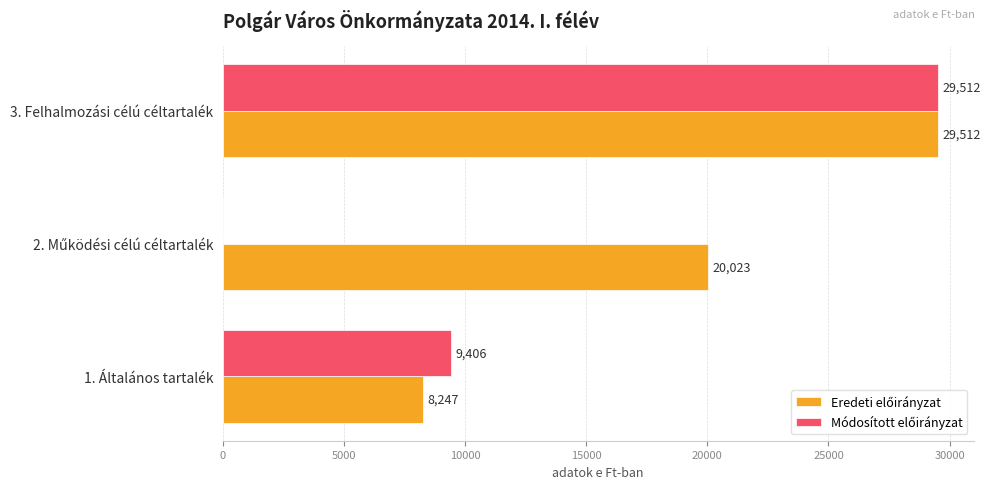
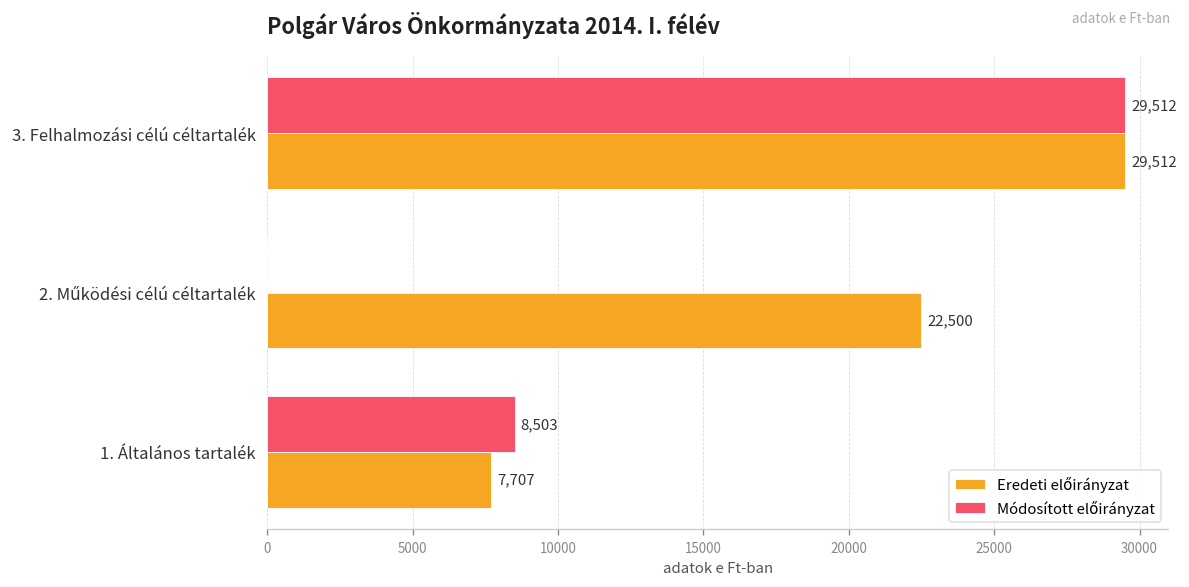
Eredeti előirányzat, 2. Működési célú céltartalék: 20,023 -> 22,500
Módosított előirányzat, 1. Általános tartalék: 9,406 -> 8,503
Eredeti előirányzat, 1. Általános tartalék: 8,247 -> 7,707
